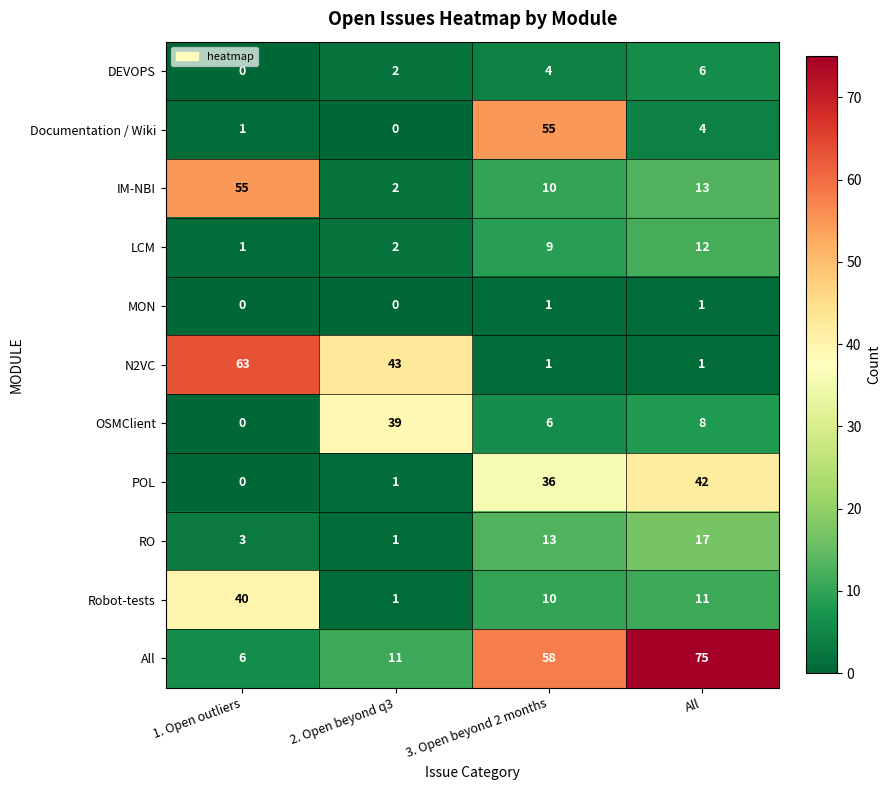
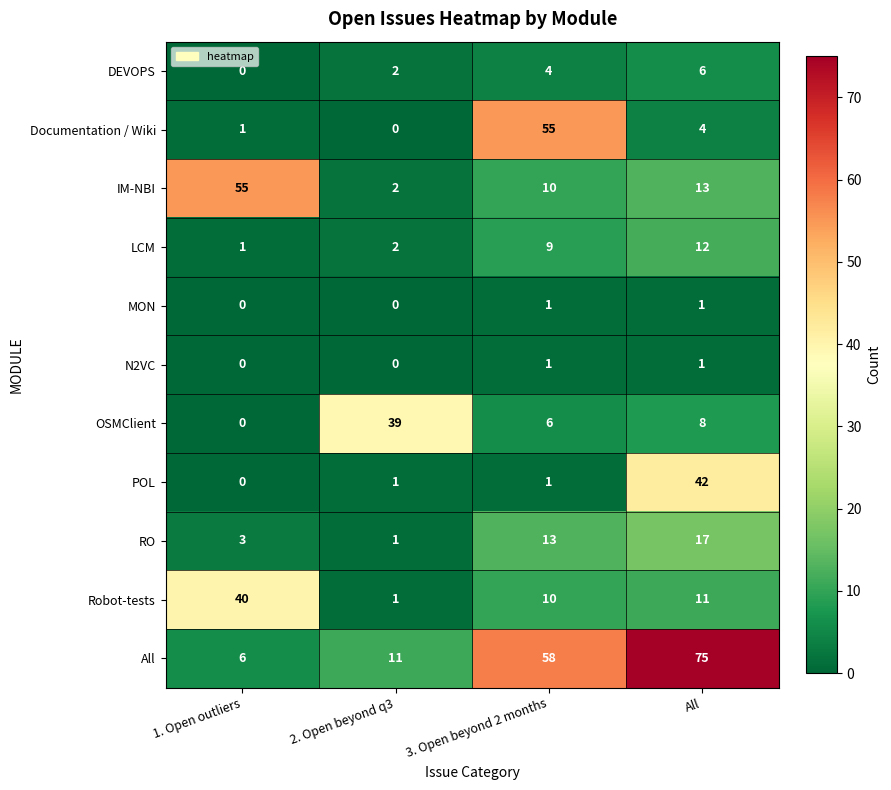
N2VC, 1. Open outliers: 63 -> 0
N2VC, 2. Open beyond q3: 43 -> 0
POL, 3. Open beyond 2 months: 36 -> 1
